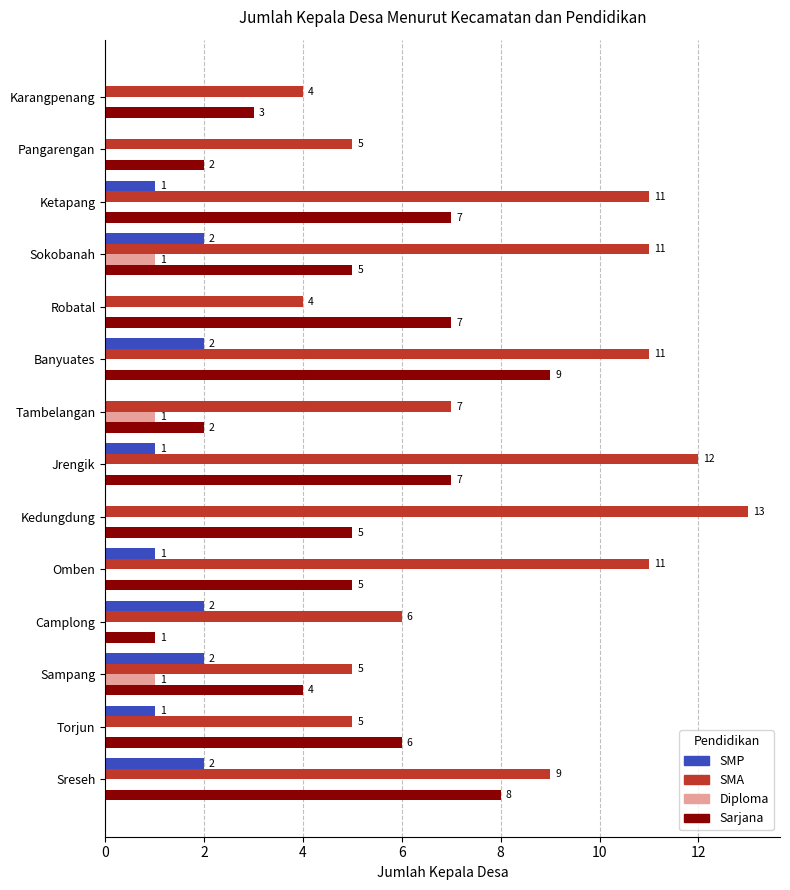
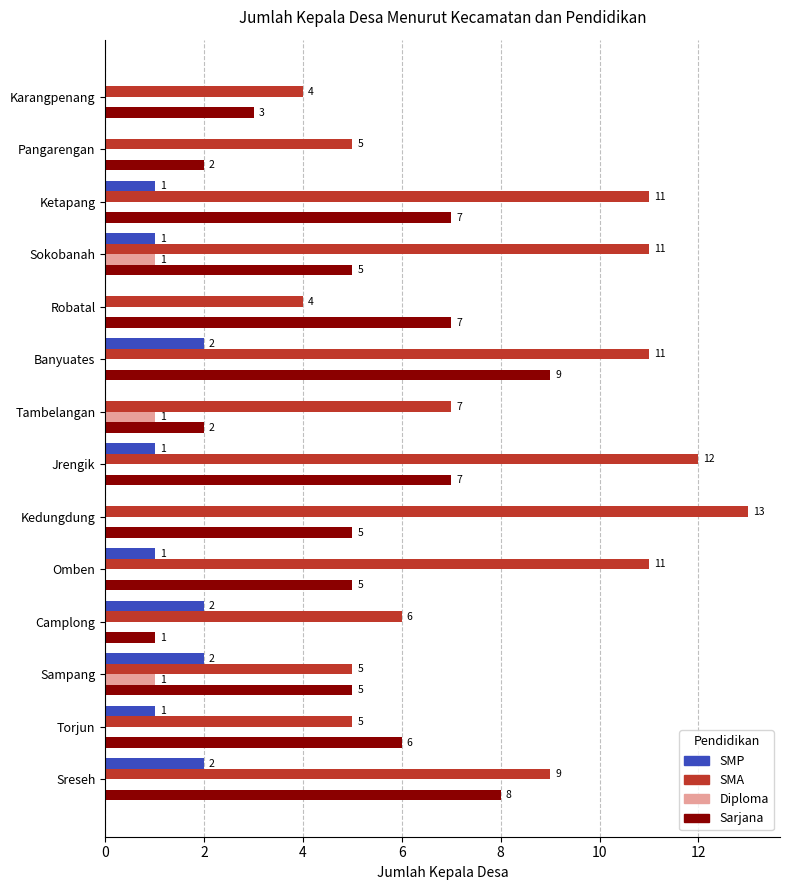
SMP, Sokobanah: 2 -> 1
Sarjana, Sampang: 4 -> 5
